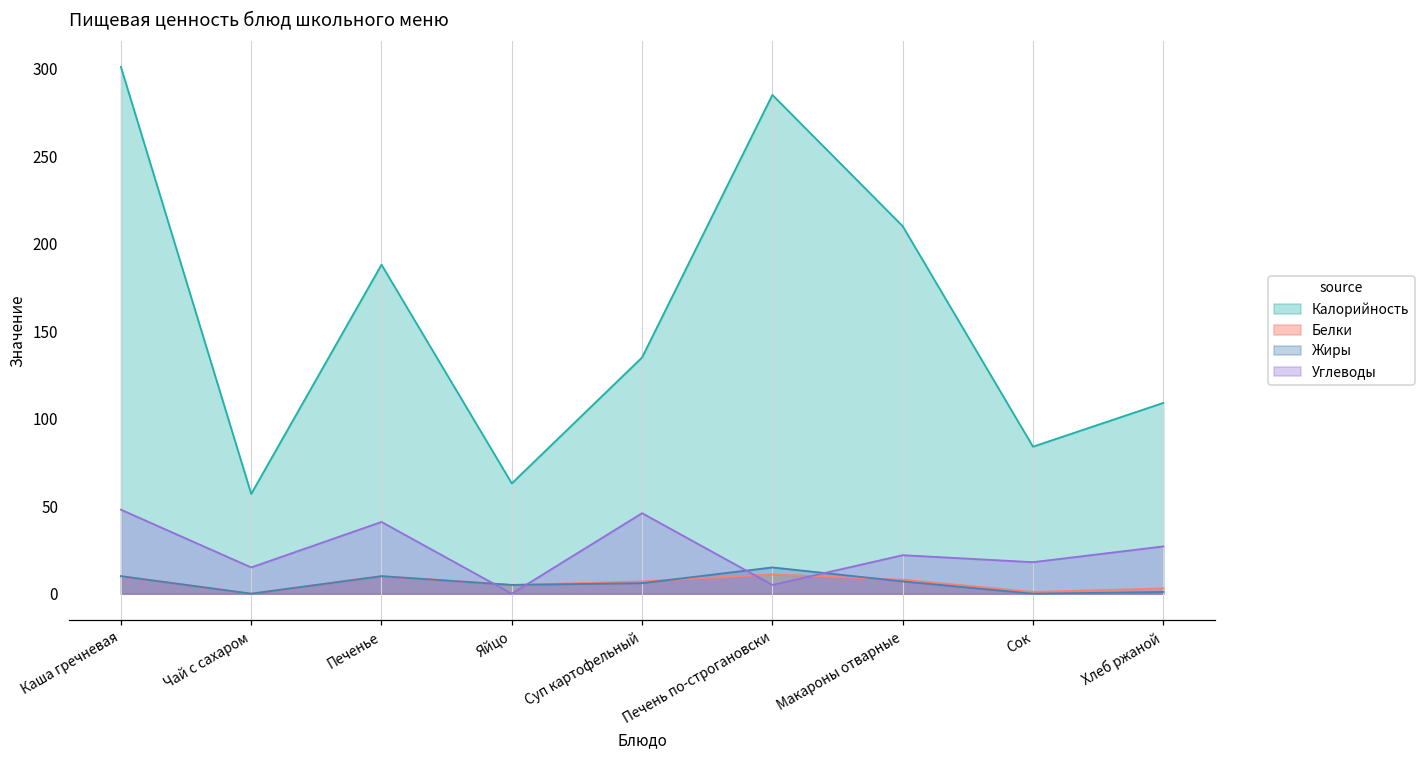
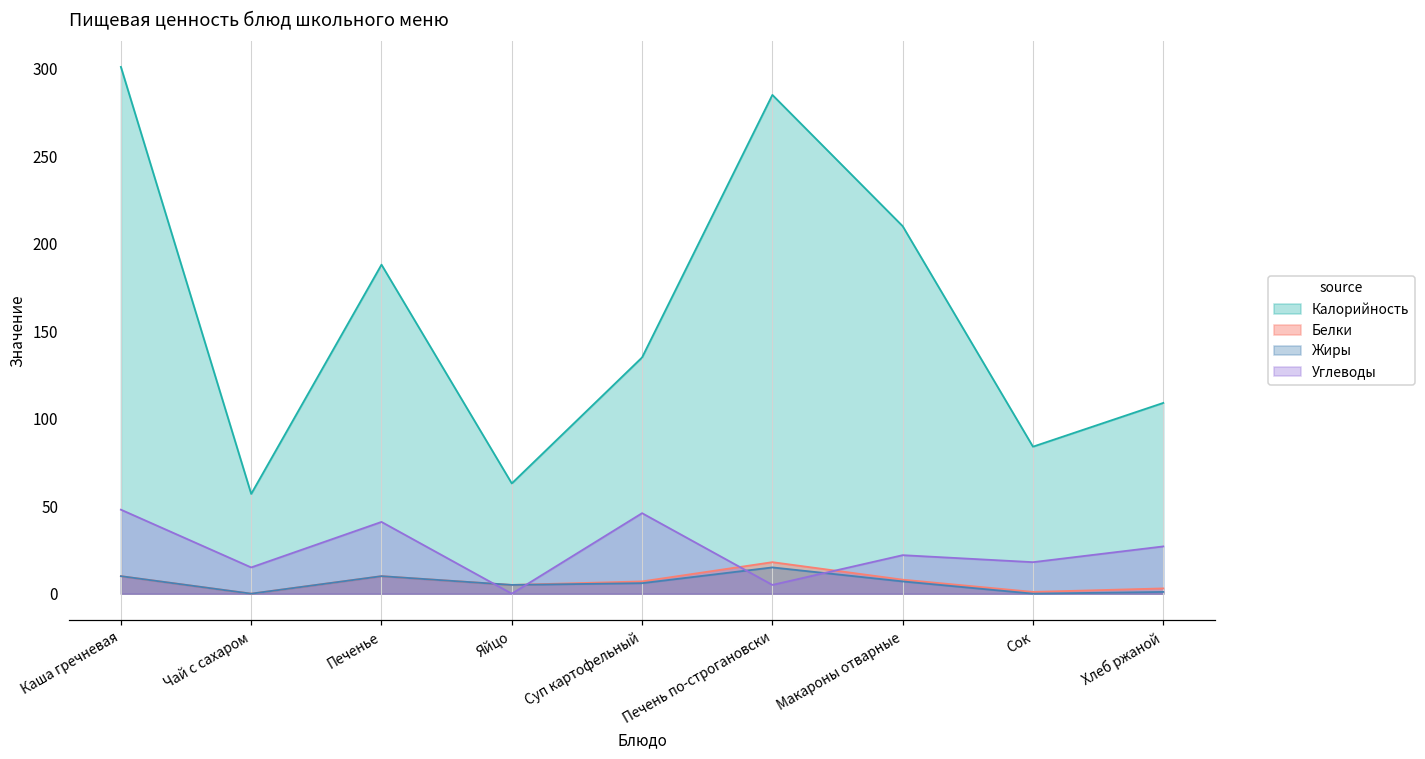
Белки, Печень по-строгановски: 11 -> 18
